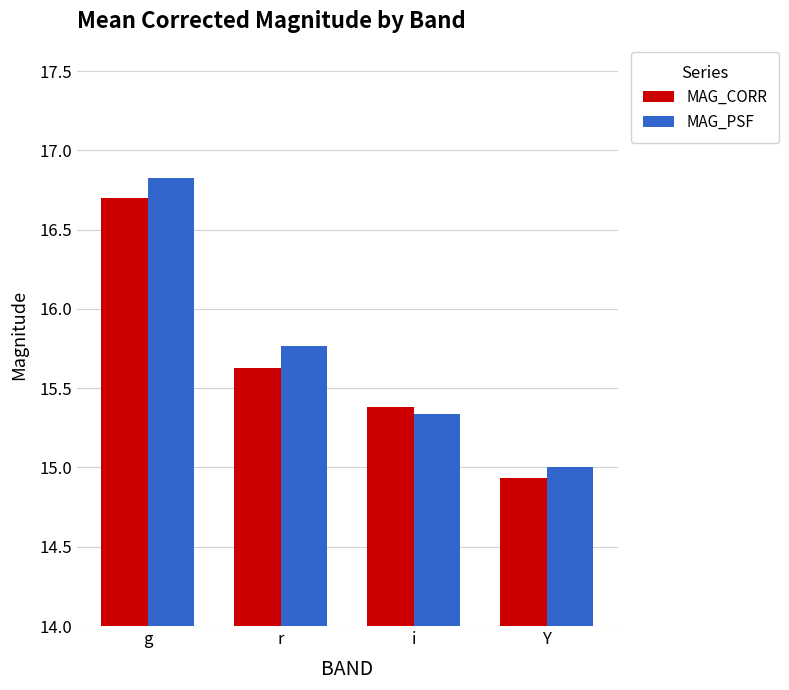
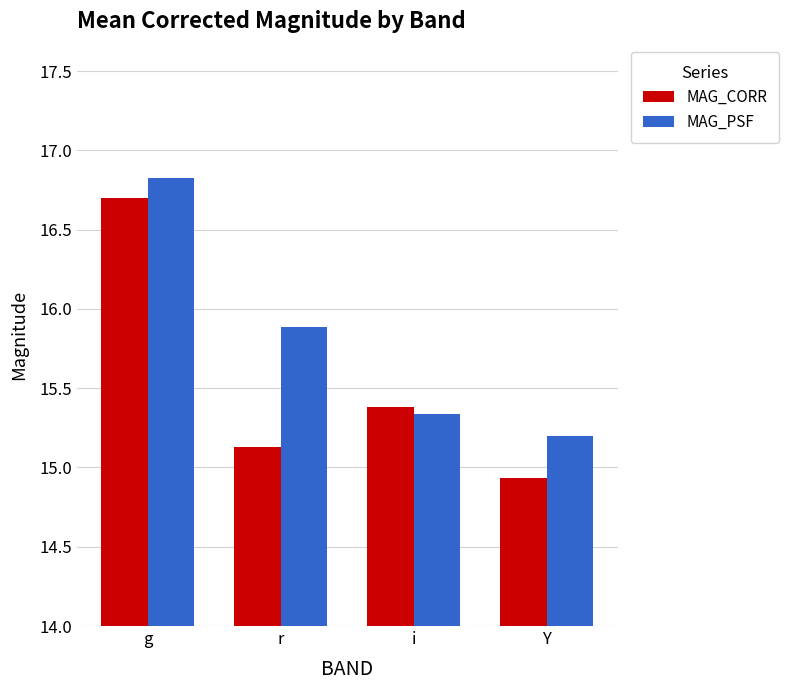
MAG_CORR, r: 15.63 -> 15.13
MAG_PSF, r: 15.77 -> 15.89
MAG_PSF, Y: 15.00 -> 15.20
